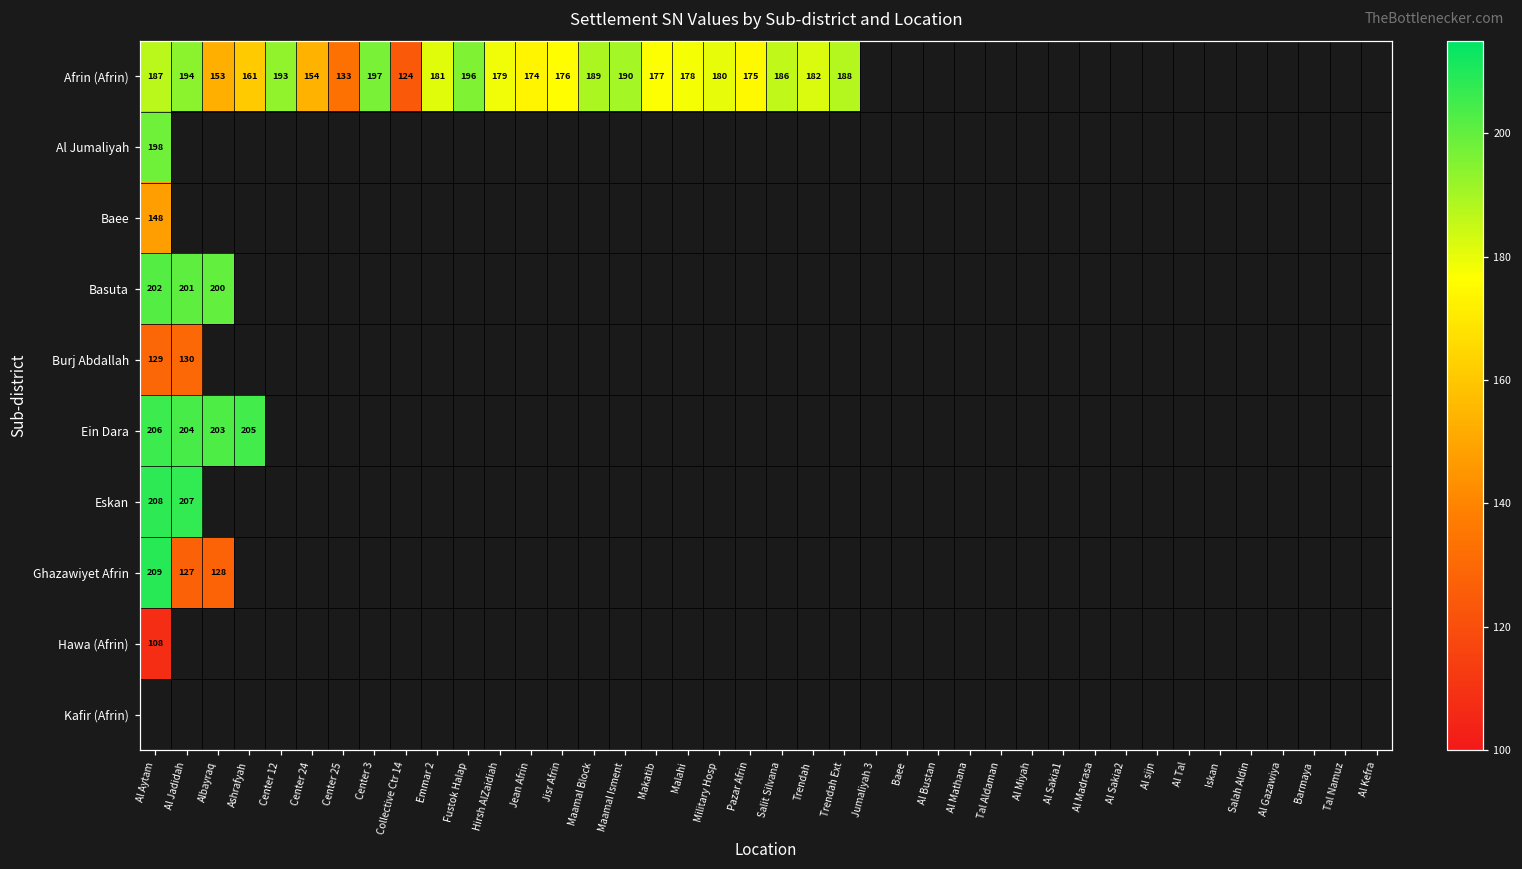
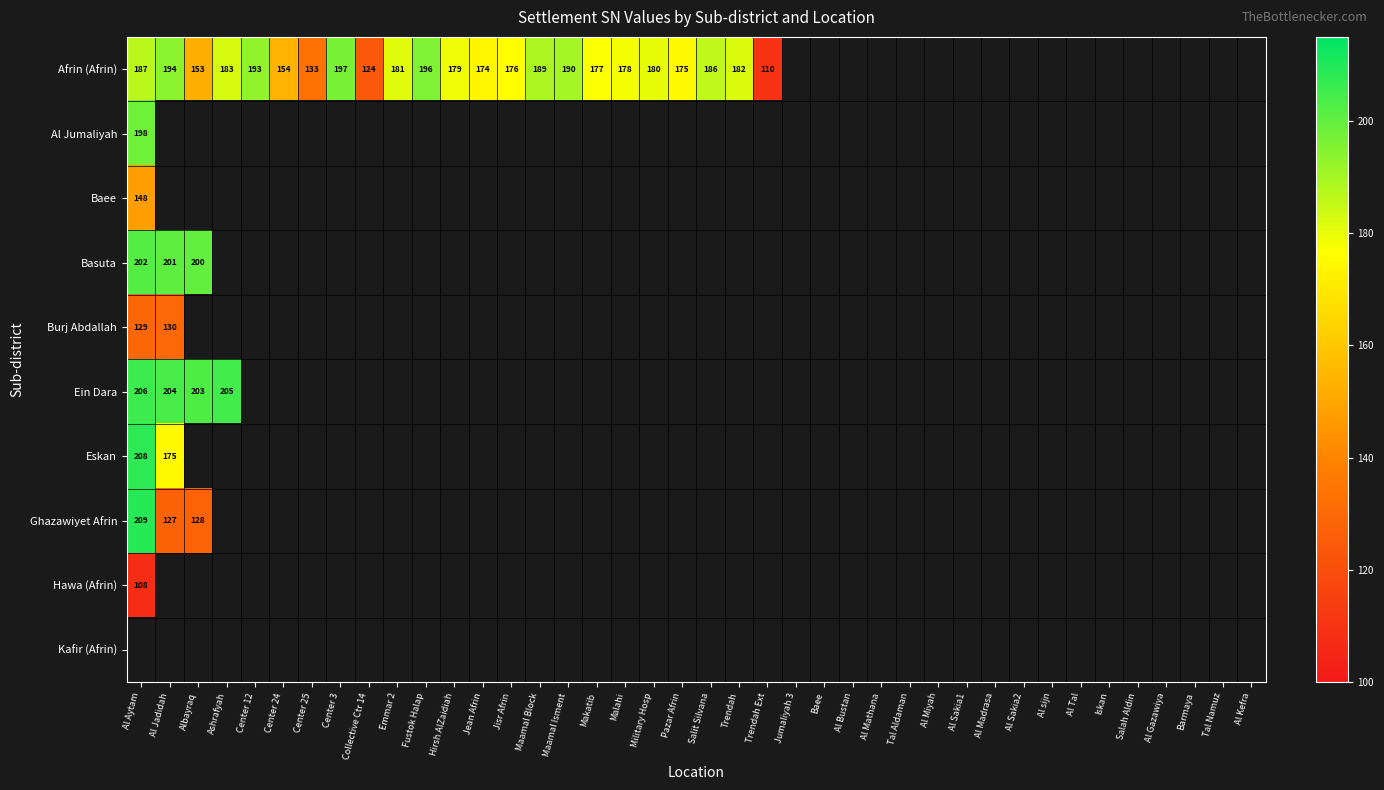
Afrin (Afrin), Ashrafyah: 161 -> 183
Afrin (Afrin), Trendah Ext: 188 -> 110
Eskan, Al Jadidah: 207 -> 175
